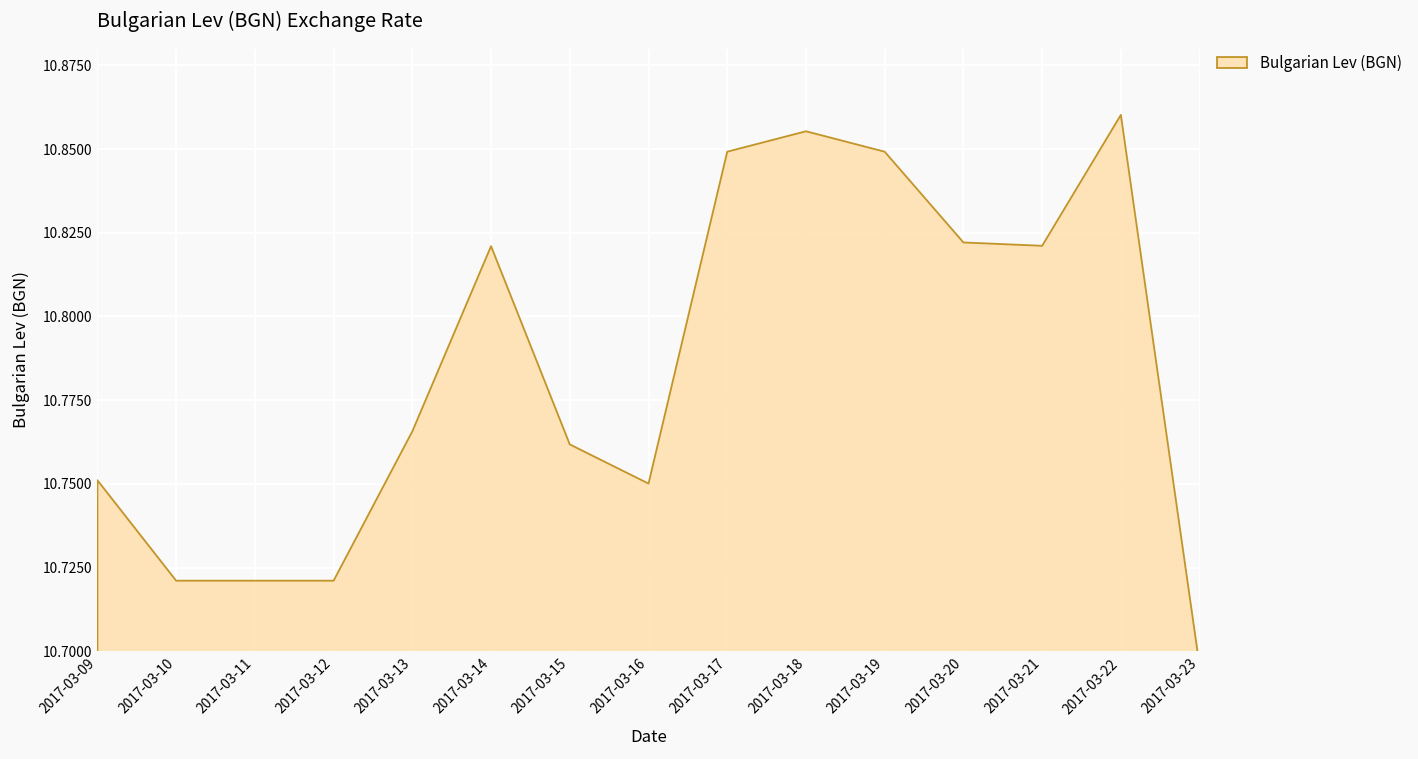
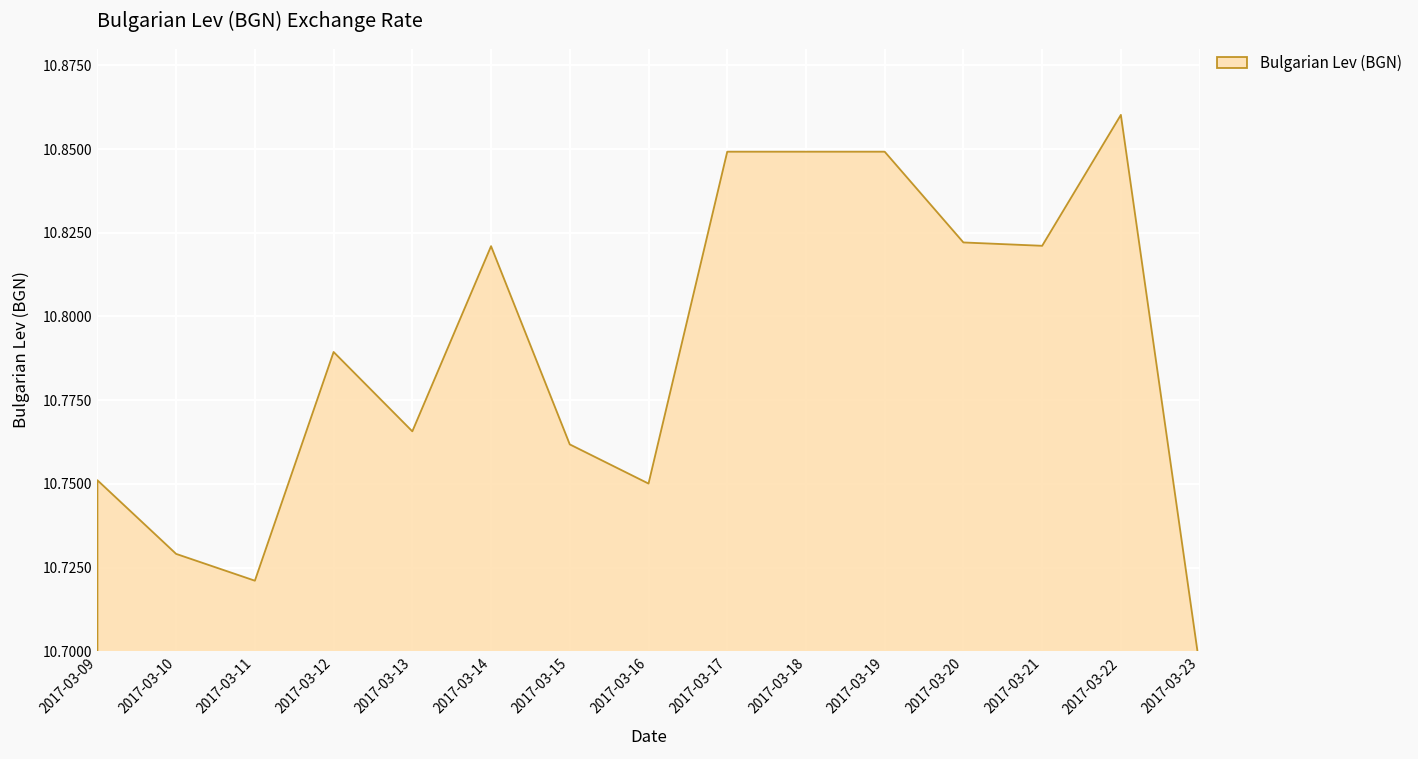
2017-03-10: 10.721 -> 10.729
2017-03-12: 10.721 -> 10.789
2017-03-18: 10.855 -> 10.849
